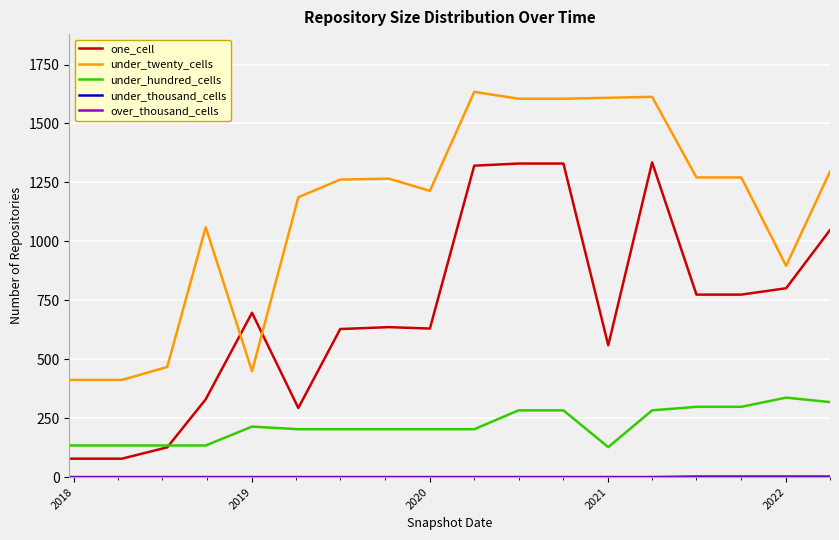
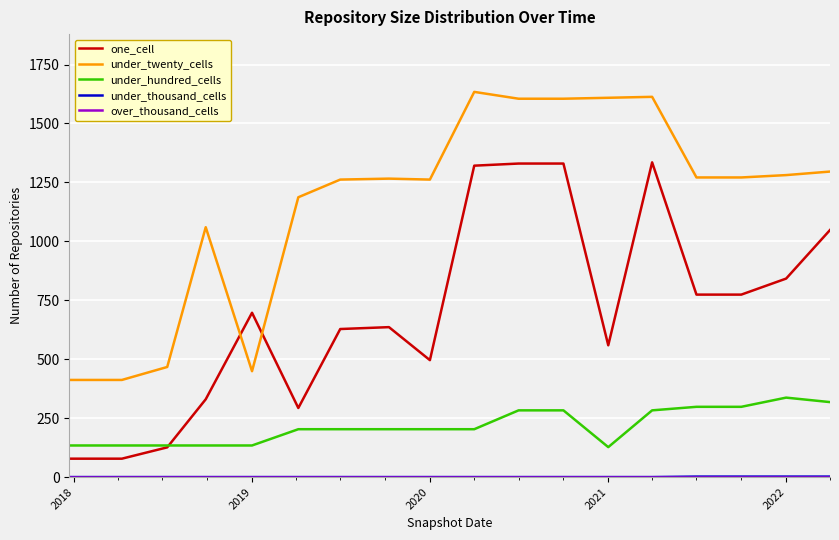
under_hundred_cells, 2019: 210 -> 130
one_cell, 2020: 630 -> 500
under_twenty_cells, 2020: 1210 -> 1260
one_cell, 2022: 800 -> 840
under_twenty_cells, 2022: 900 -> 1280
